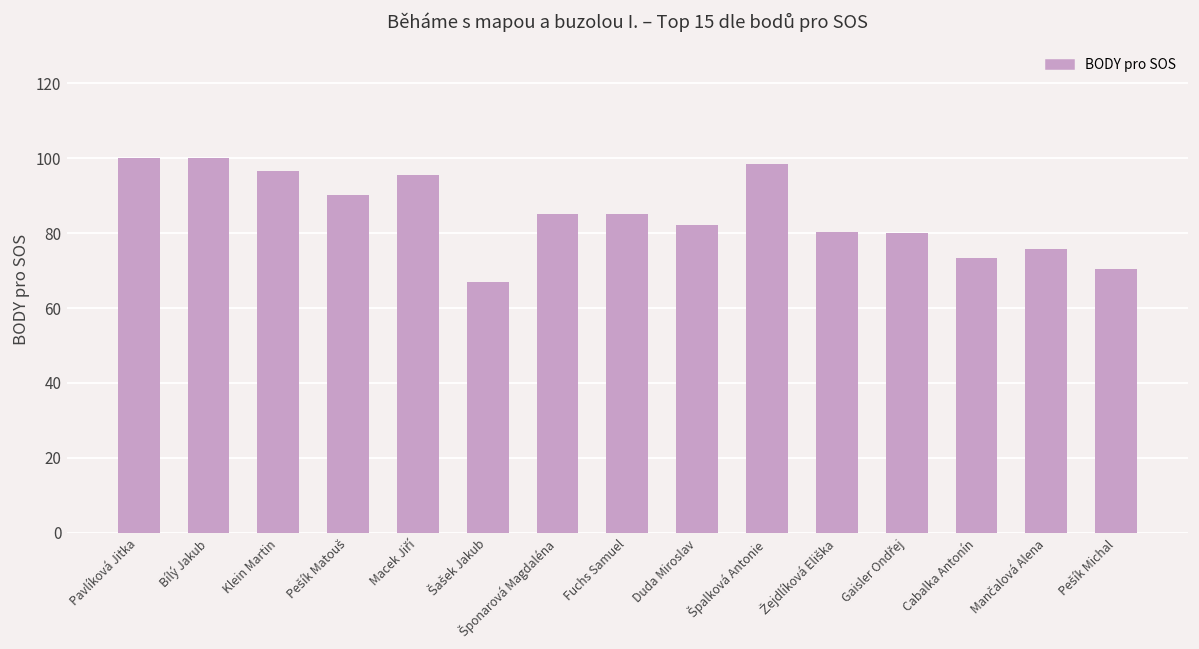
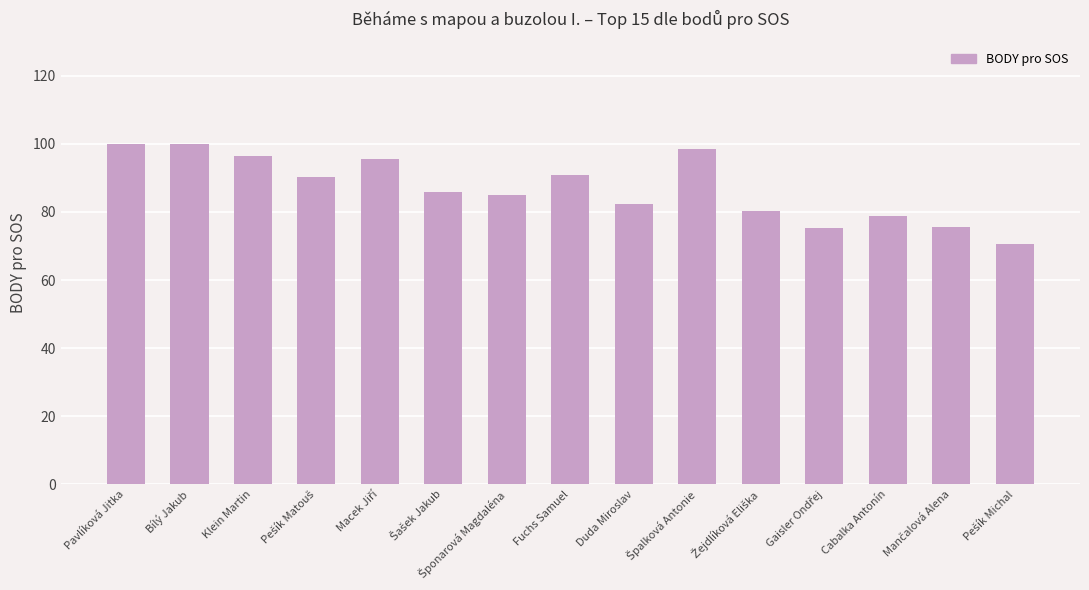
Šašek Jakub: 67 -> 86
Fuchs Samuel: 85 -> 91
Gaisler Ondřej: 80 -> 75
Cabalka Antonín: 74 -> 79
